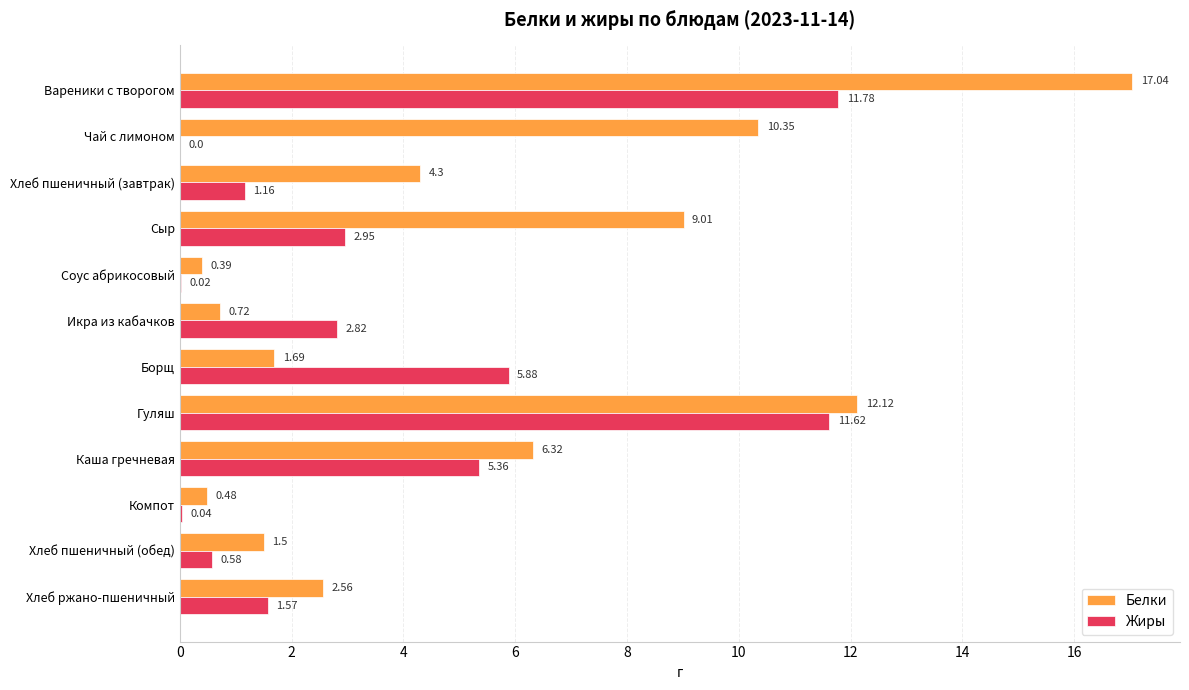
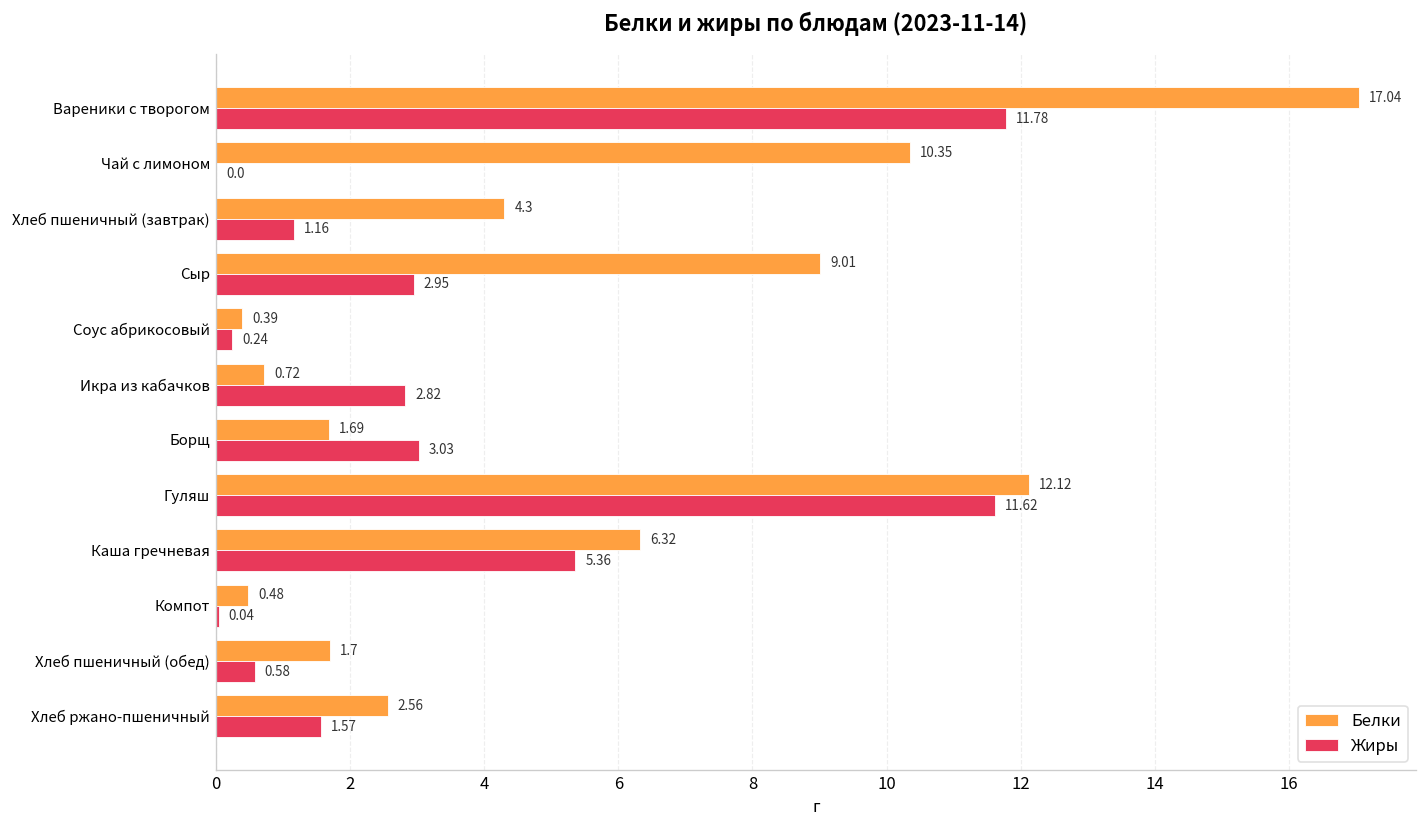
Жиры, Соус абрикосовый: 0.02 -> 0.24
Жиры, Борщ: 5.88 -> 3.03
Белки, Хлеб пшеничный (обед): 1.5 -> 1.7
